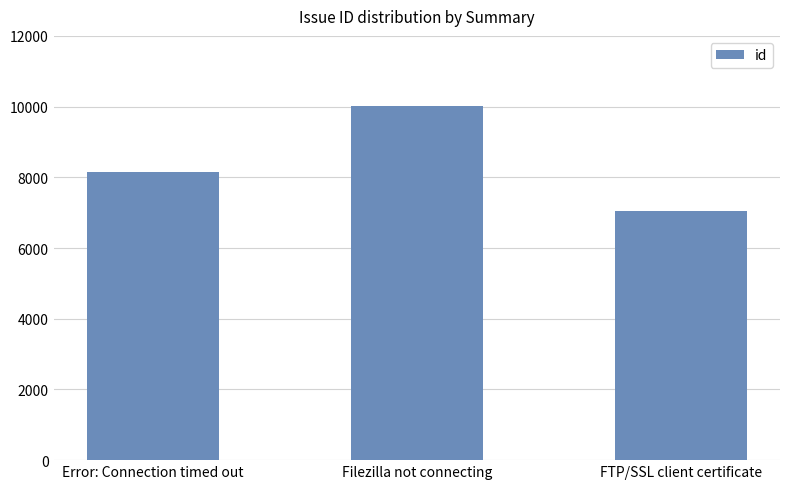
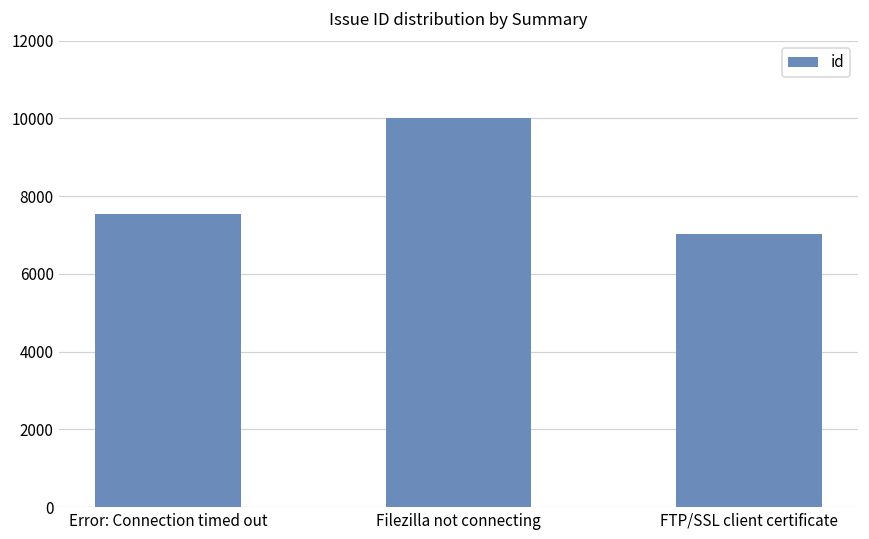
Error: Connection timed out: 8100 -> 7500
